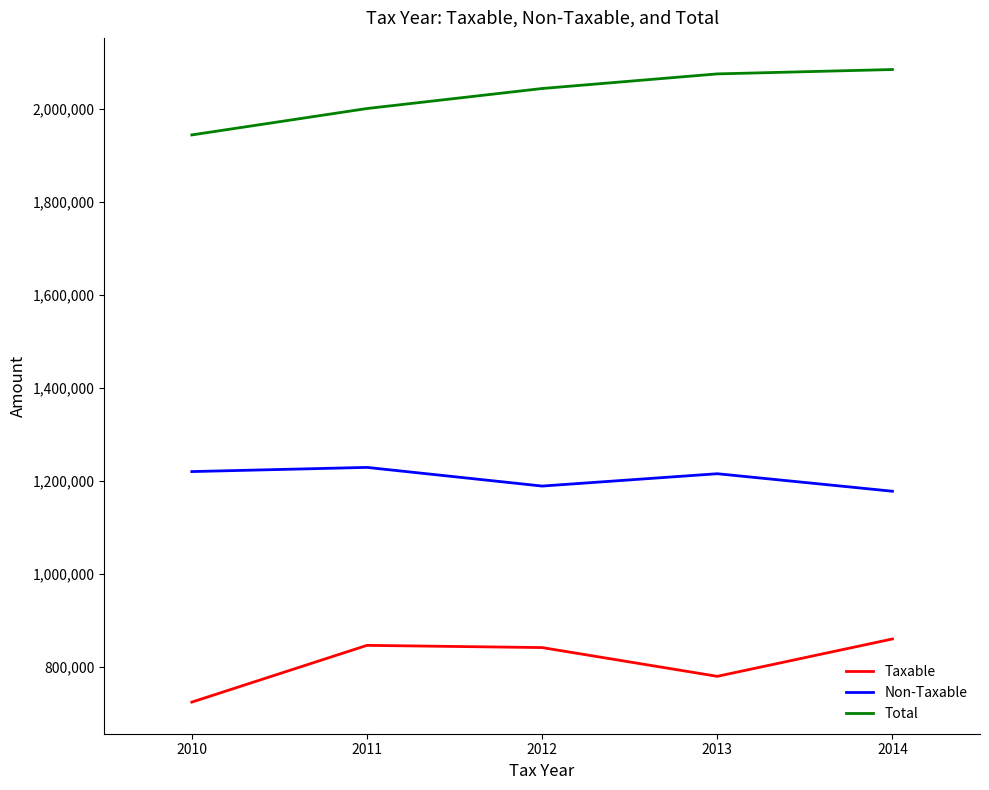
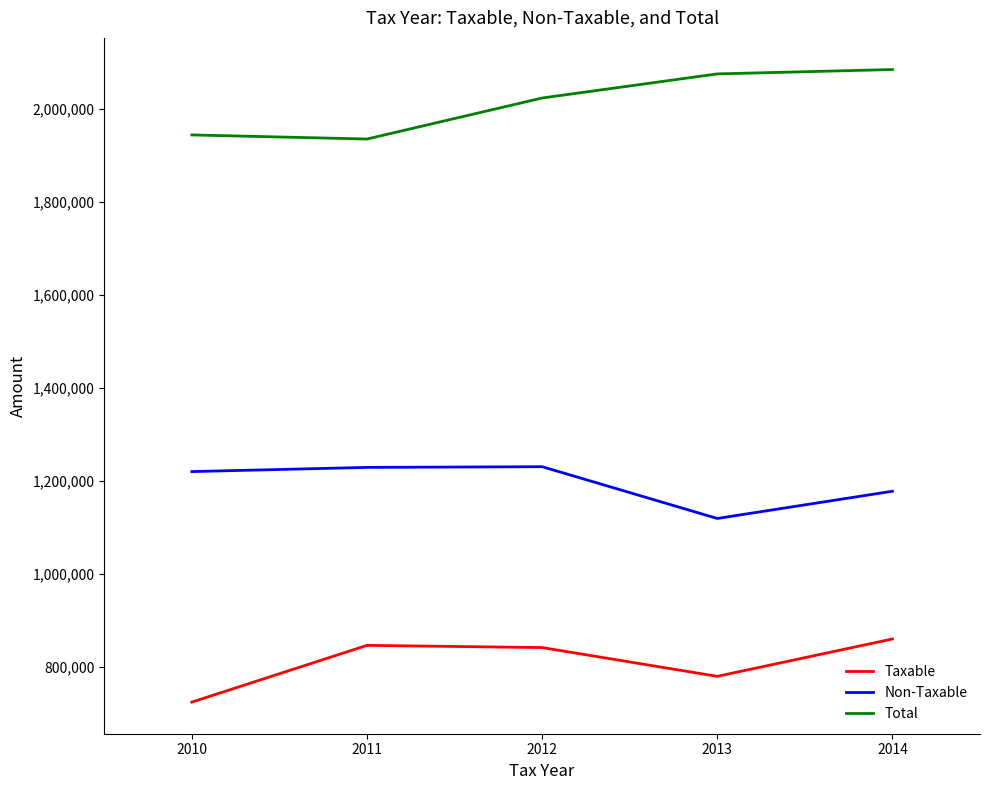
Total, 2011: 2,000,000 -> 1,930,000
Non-Taxable, 2012: 1,190,000 -> 1,230,000
Total, 2012: 2,040,000 -> 2,020,000
Non-Taxable, 2013: 1,220,000 -> 1,120,000
